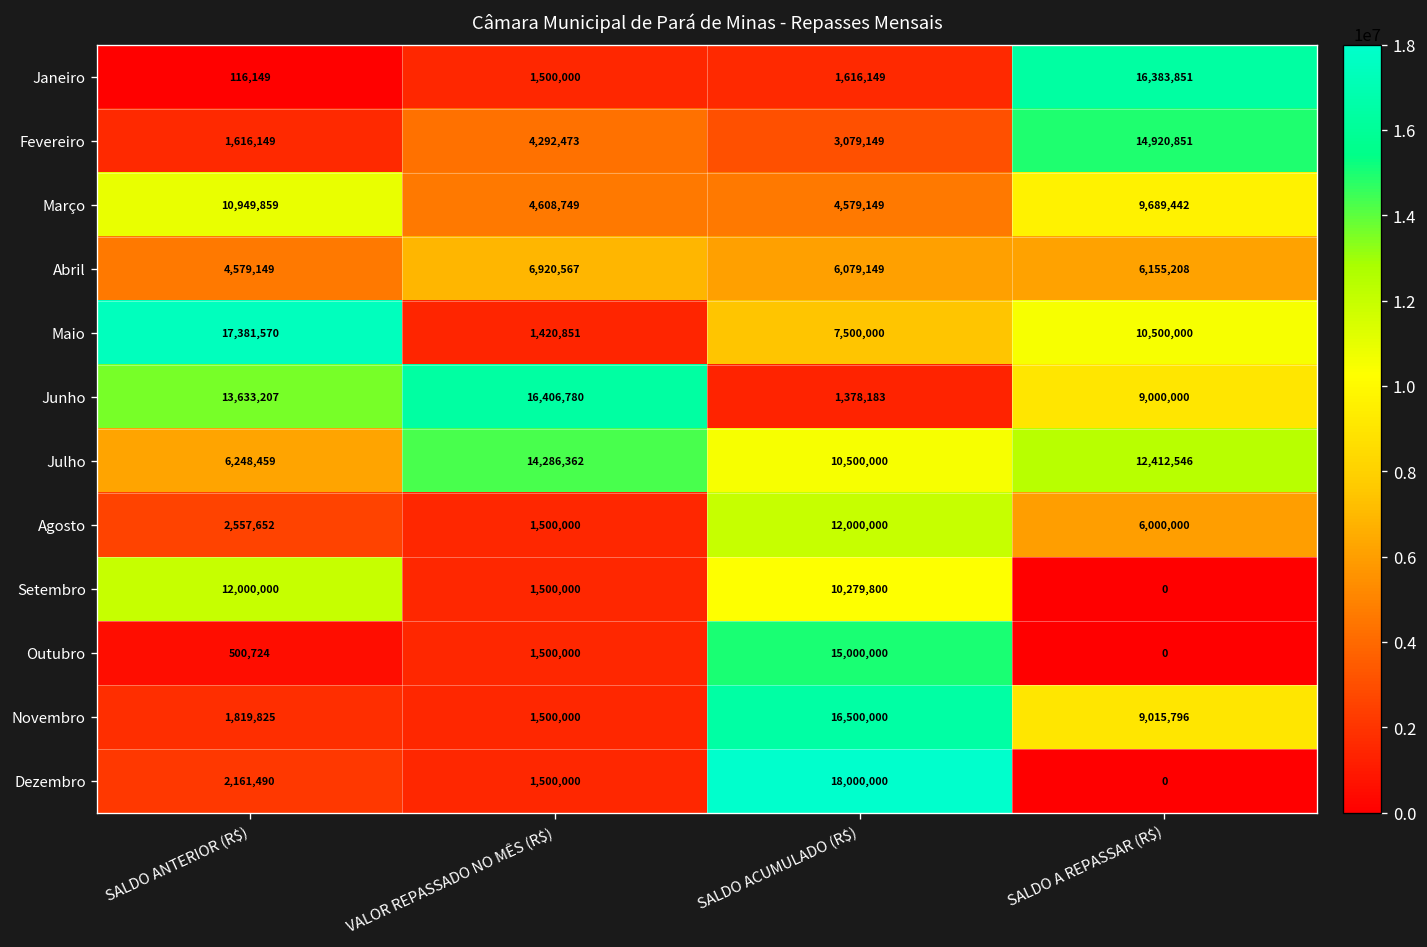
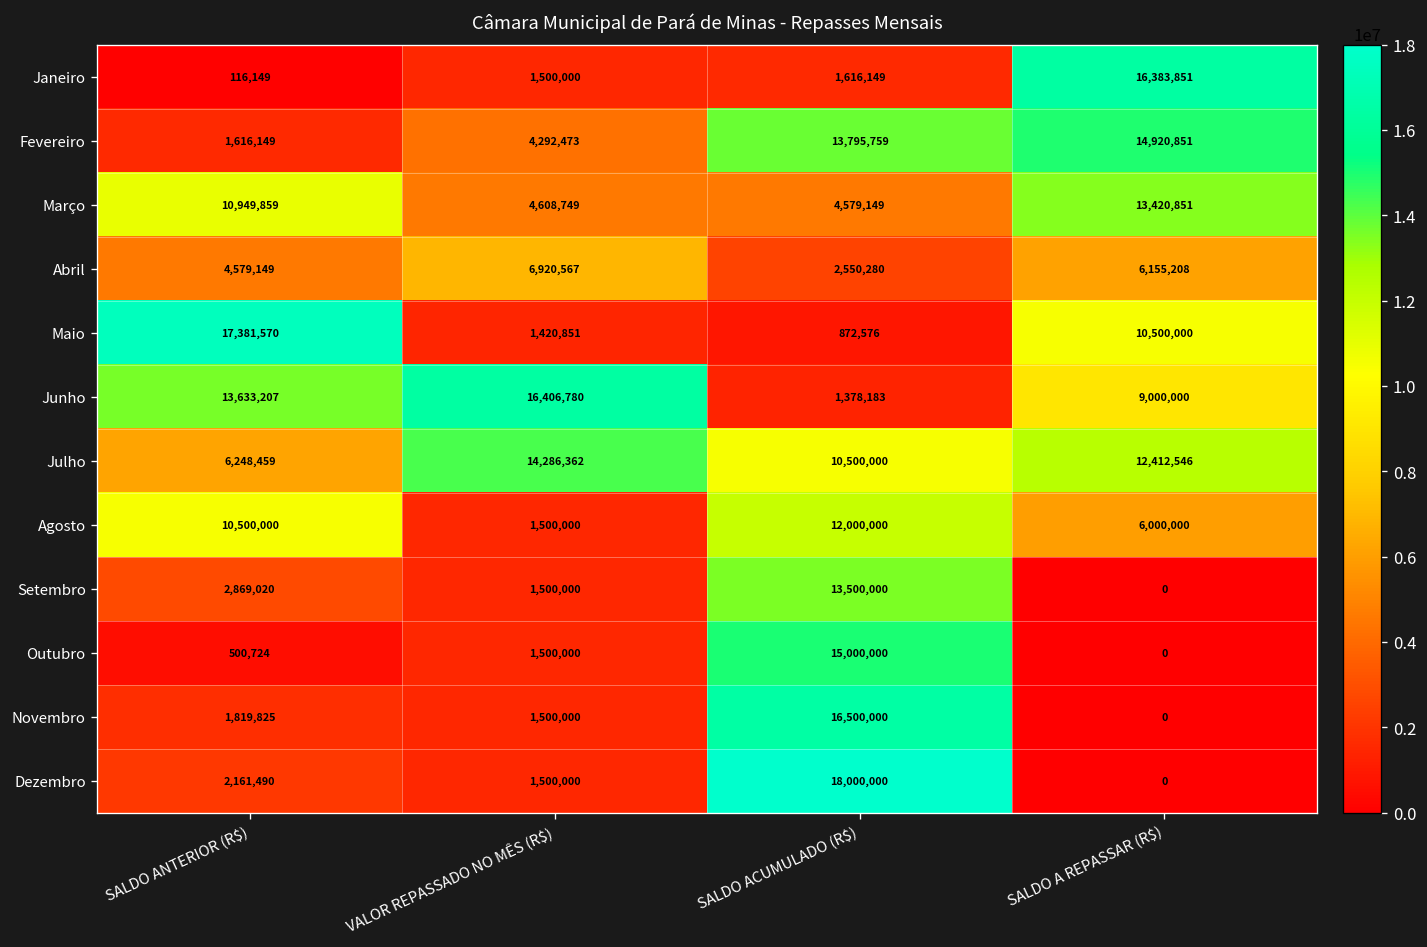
Fevereiro, SALDO ACUMULADO (R$): 3,079,149 -> 13,795,759
Março, SALDO A REPASSAR (R$): 9,689,442 -> 13,420,851
Abril, SALDO ACUMULADO (R$): 6,079,149 -> 2,550,280
Maio, SALDO ACUMULADO (R$): 7,500,000 -> 872,576
Agosto, SALDO ANTERIOR (R$): 2,557,652 -> 10,500,000
Setembro, SALDO ANTERIOR (R$): 12,000,000 -> 2,869,020
Setembro, SALDO ACUMULADO (R$): 10,279,800 -> 13,500,000
Novembro, SALDO A REPASSAR (R$): 9,015,796 -> 0
